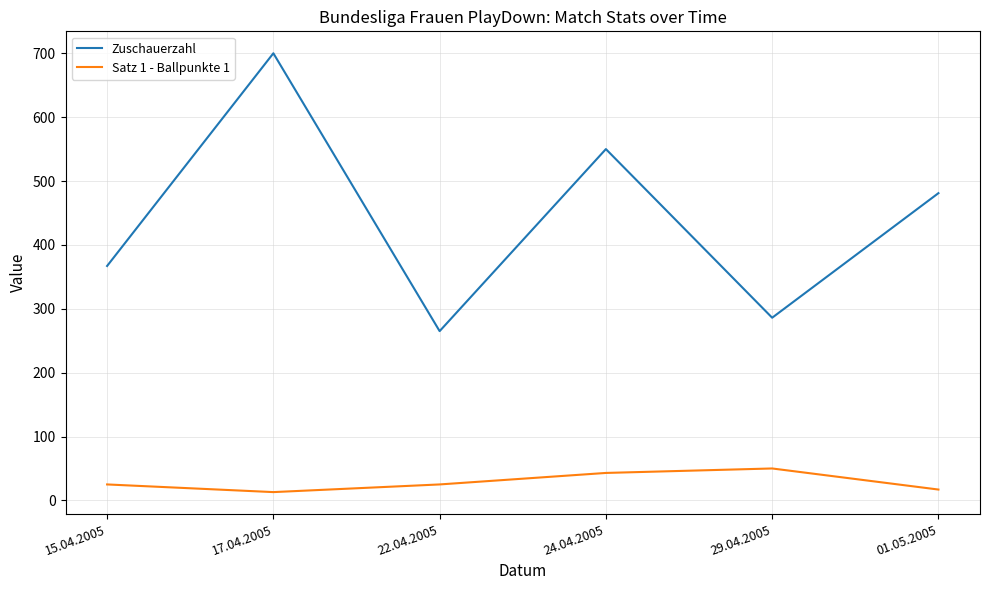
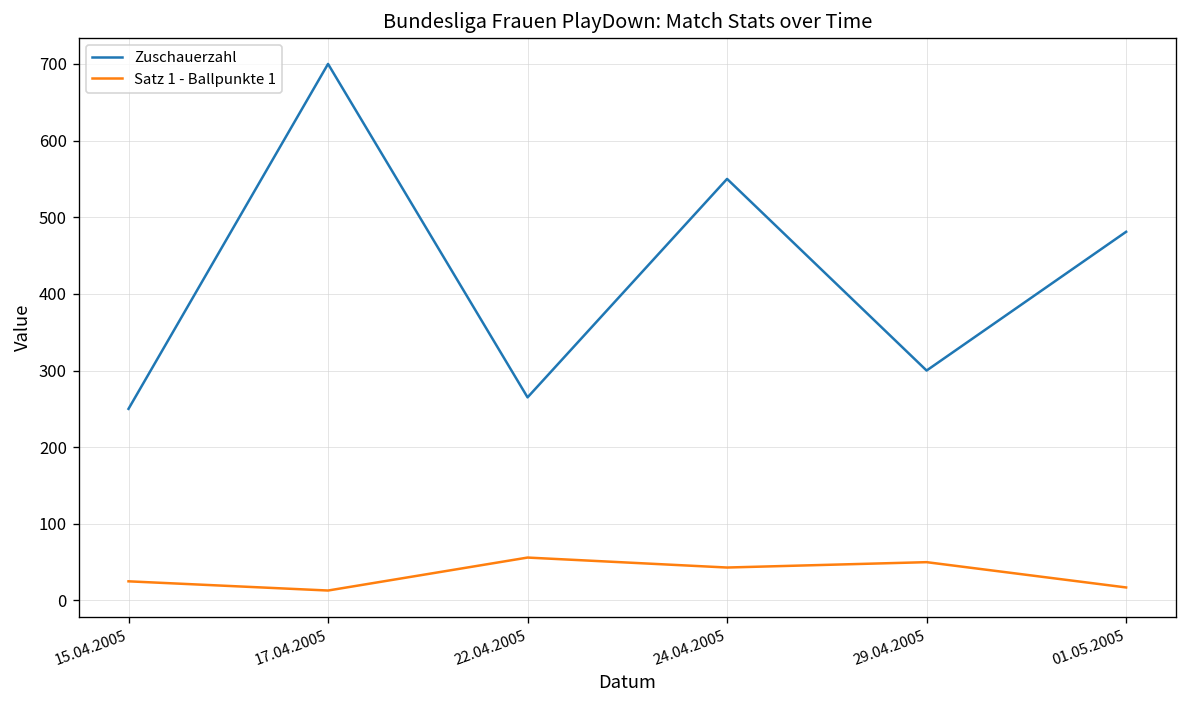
Zuschauerzahl, 15.04.2005: 370 -> 250
Satz 1 - Ballpunkte 1, 22.04.2005: 30 -> 60
Zuschauerzahl, 29.04.2005: 290 -> 300
